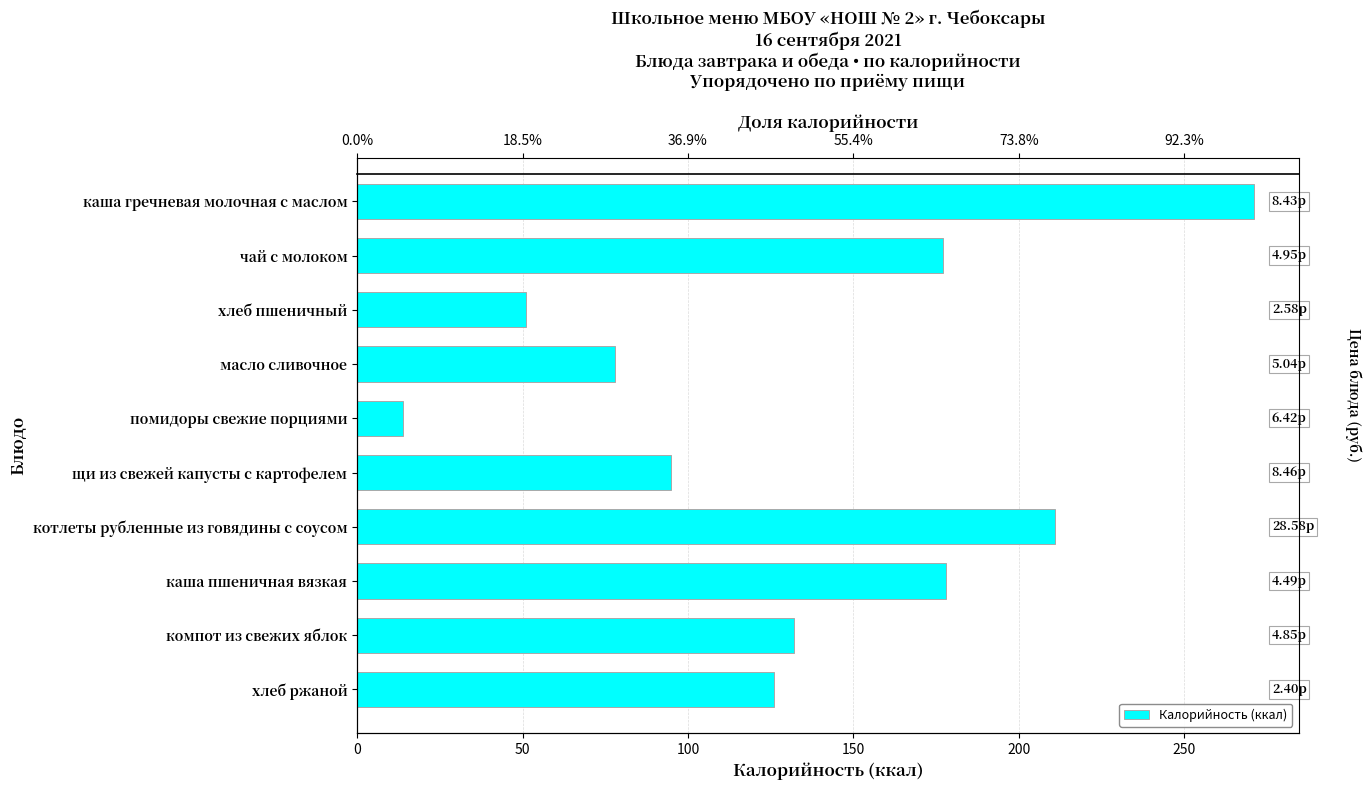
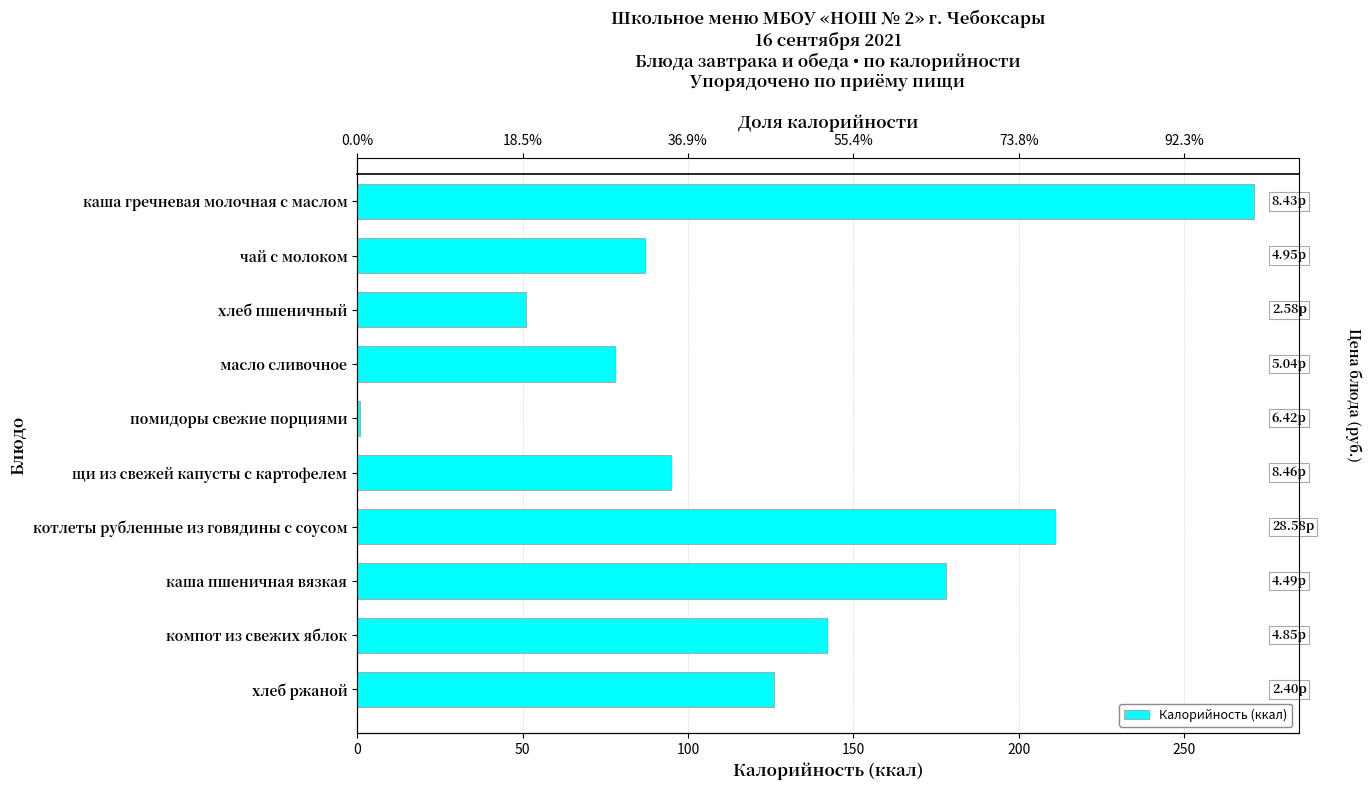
чай с молоком: 177 -> 87
помидоры свежие порциями: 14 -> 1
компот из свежих яблок: 132 -> 142
